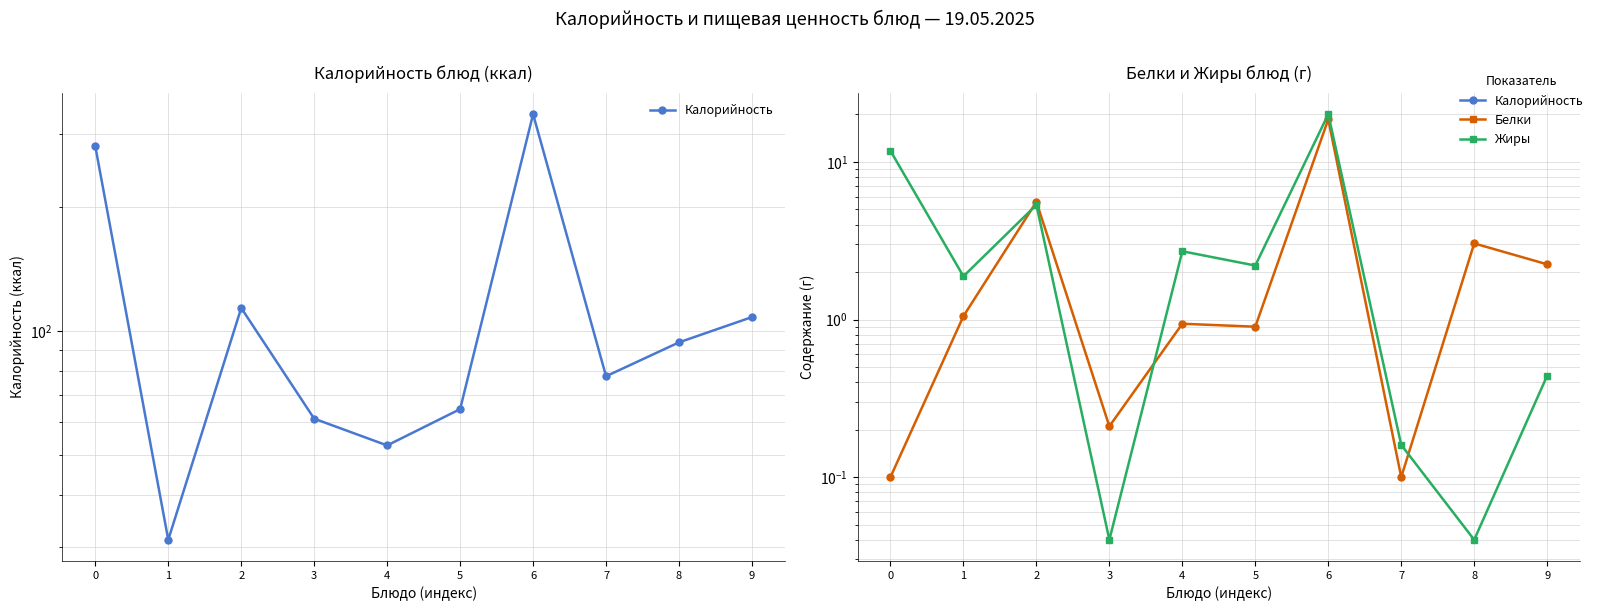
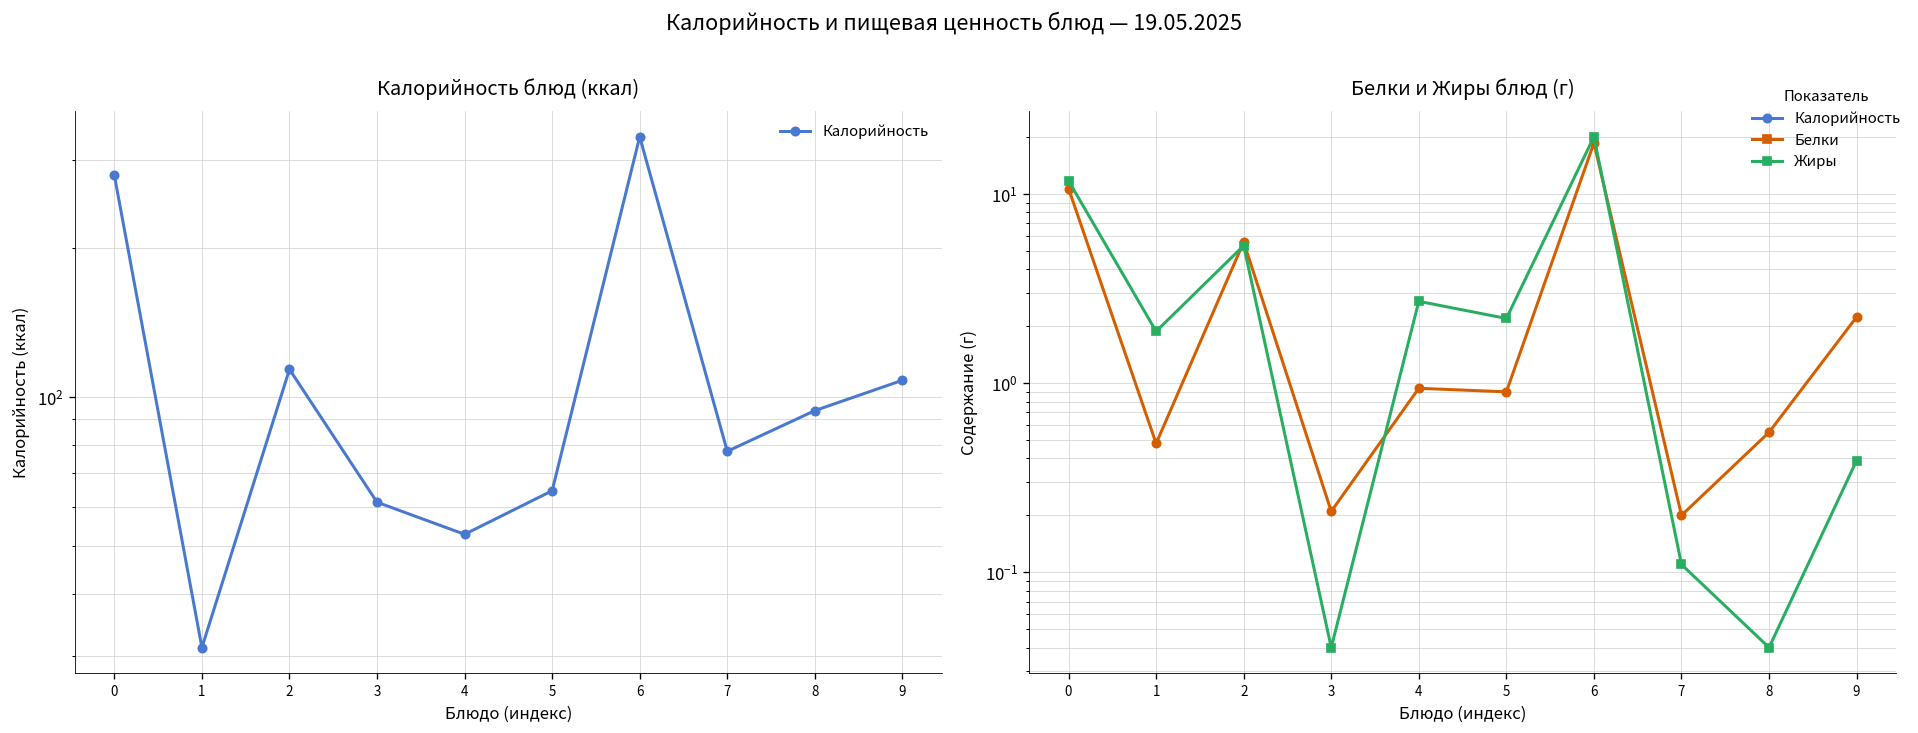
Белки и Жиры блюд (г), Белки, 0: 0.1 -> 11
Белки и Жиры блюд (г), Белки, 1: 1.1 -> 0.48
Белки и Жиры блюд (г), Белки, 7: 0.1 -> 0.2
Белки и Жиры блюд (г), Жиры, 7: 0.16 -> 0.11
Белки и Жиры блюд (г), Белки, 8: 3.0 -> 0.55
Белки и Жиры блюд (г), Жиры, 9: 0.44 -> 0.39
